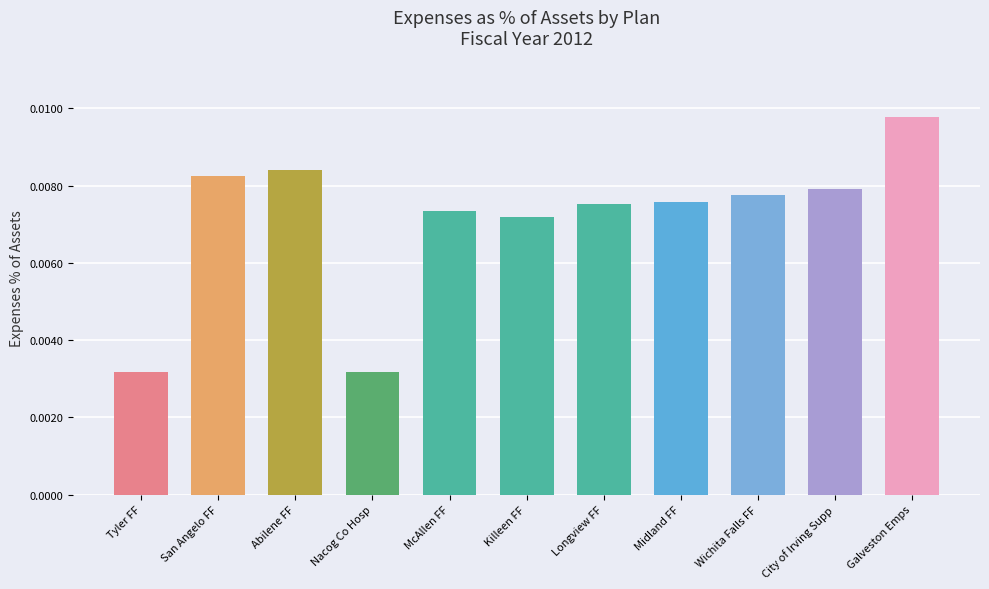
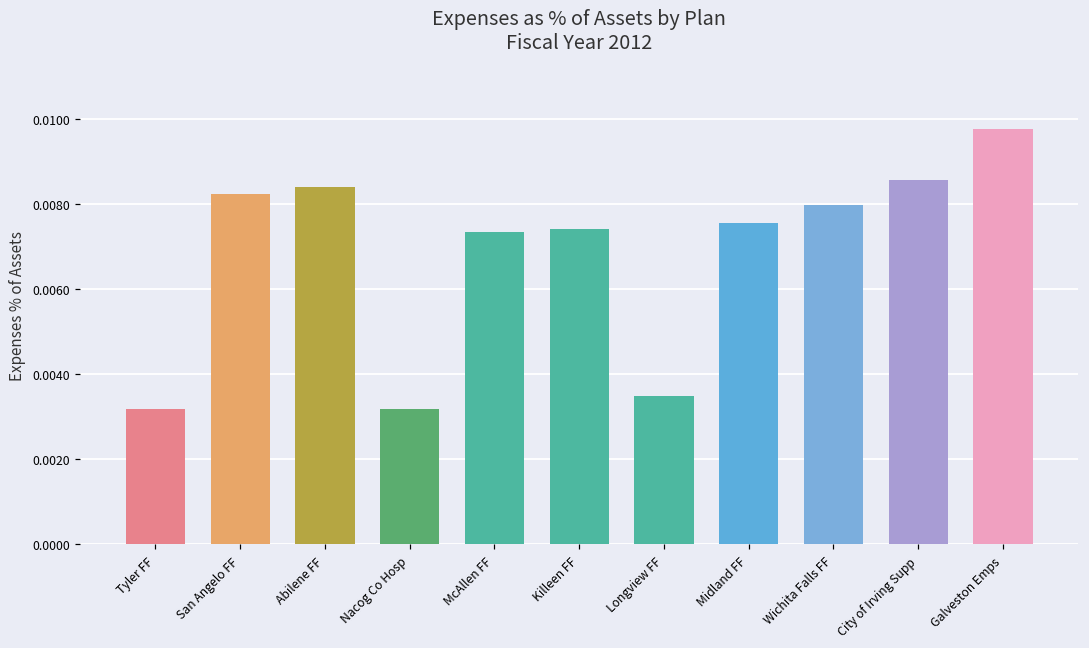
Killeen FF: 0.0072 -> 0.0074
Longview FF: 0.0075 -> 0.0035
Wichita Falls FF: 0.0078 -> 0.0080
City of Irving Supp: 0.0079 -> 0.0086
